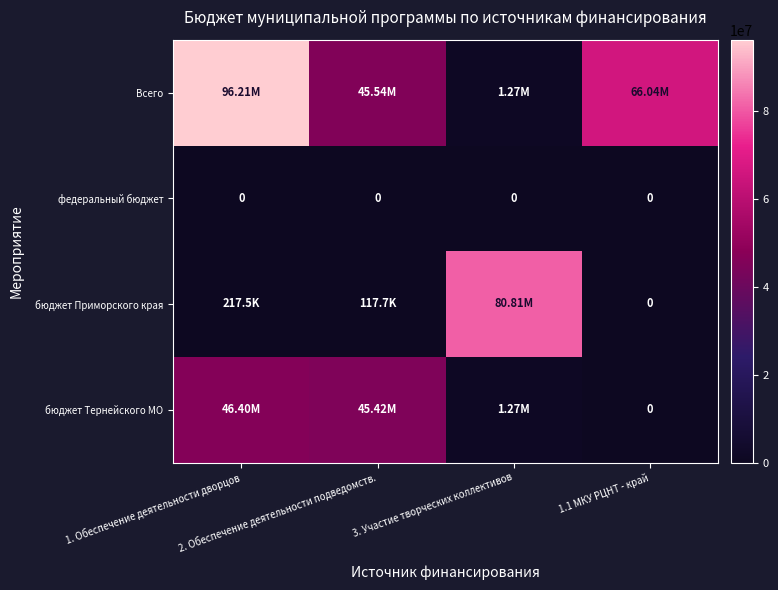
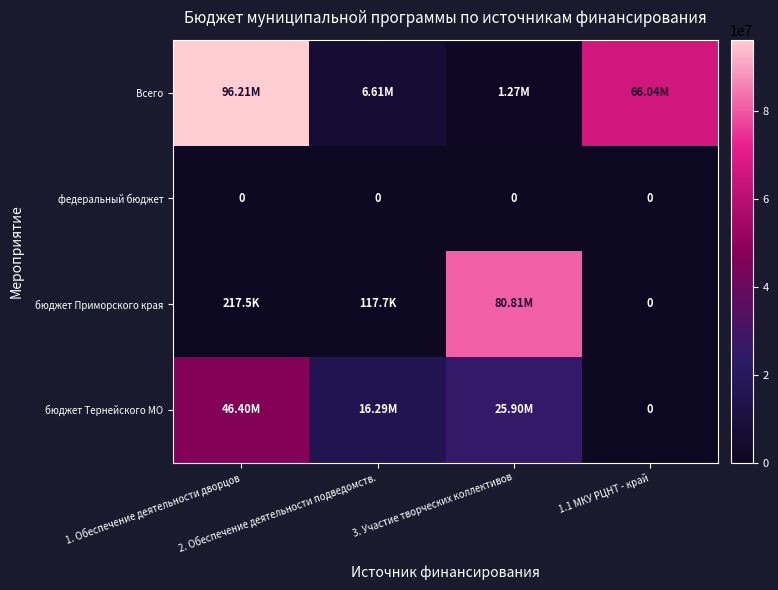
Всего, 2. Обеспечение деятельности подведомств.: 45.54M -> 6.61M
бюджет Тернейского МО, 2. Обеспечение деятельности подведомств.: 45.42M -> 16.29M
бюджет Тернейского МО, 3. Участие творческих коллективов: 1.27M -> 25.90M
